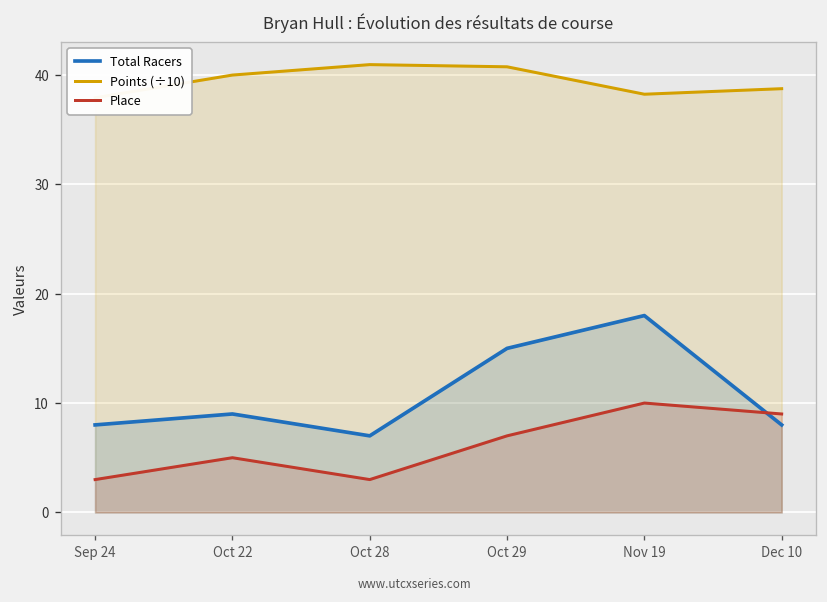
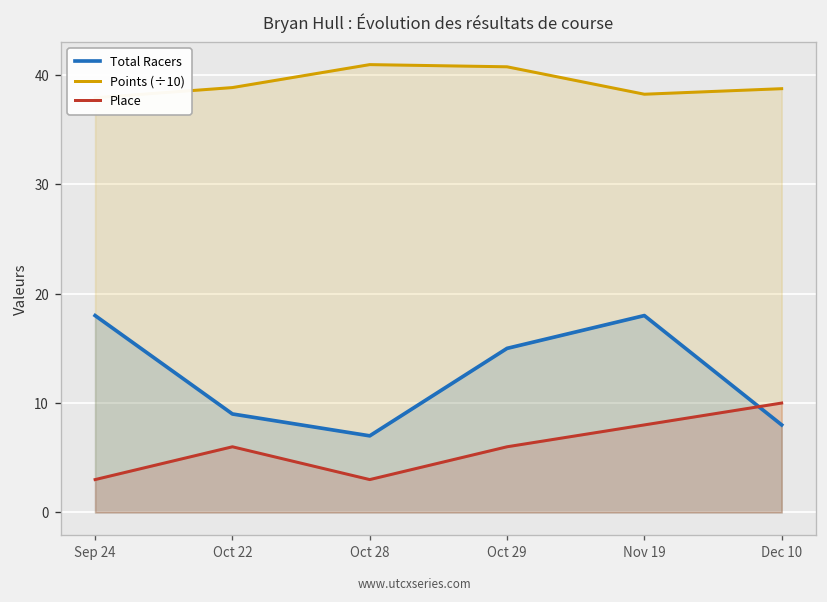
Total Racers, Sep 24: 8 -> 18
Points (÷10), Oct 22: 40 -> 39
Place, Oct 22: 5 -> 6
Place, Oct 29: 7 -> 6
Place, Nov 19: 10 -> 8
Place, Dec 10: 9 -> 10
